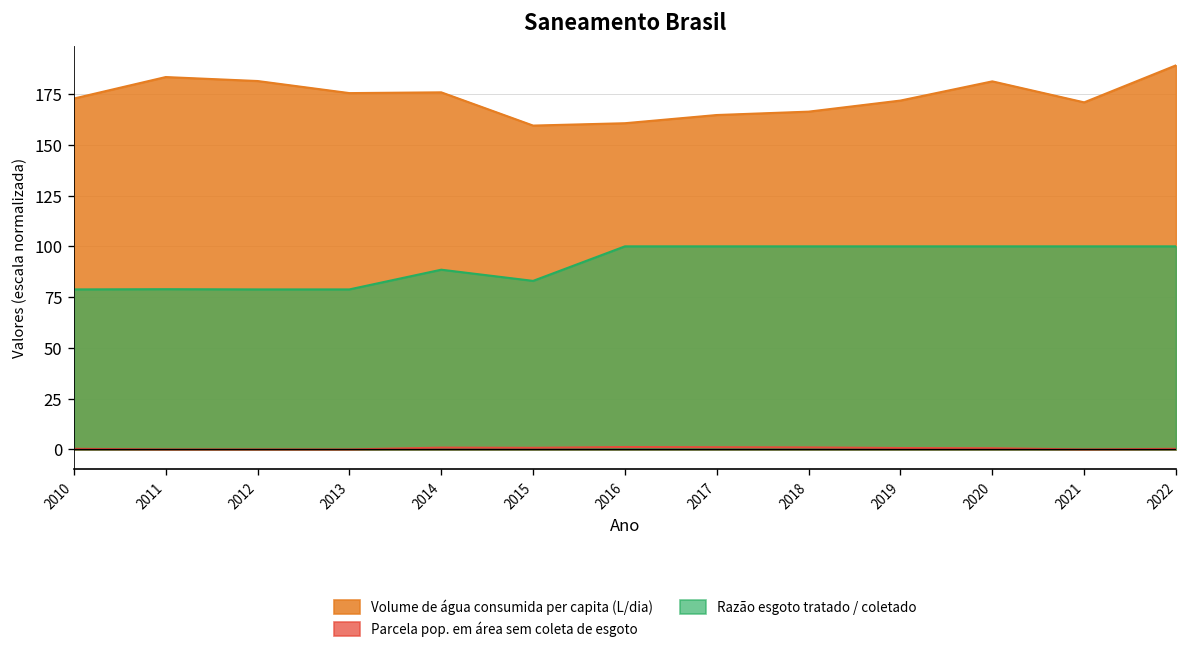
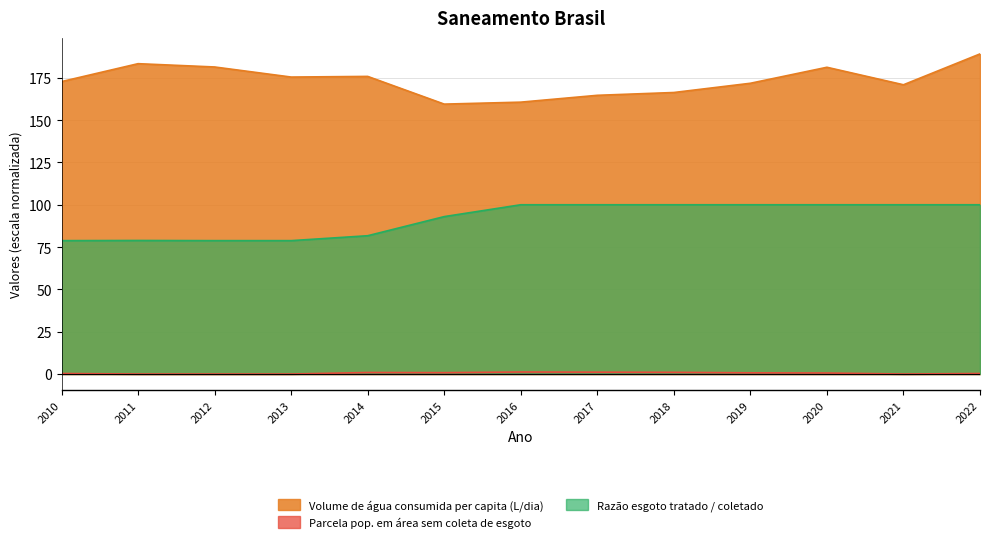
Razão esgoto tratado / coletado, 2014: 89 -> 82
Razão esgoto tratado / coletado, 2015: 83 -> 93
